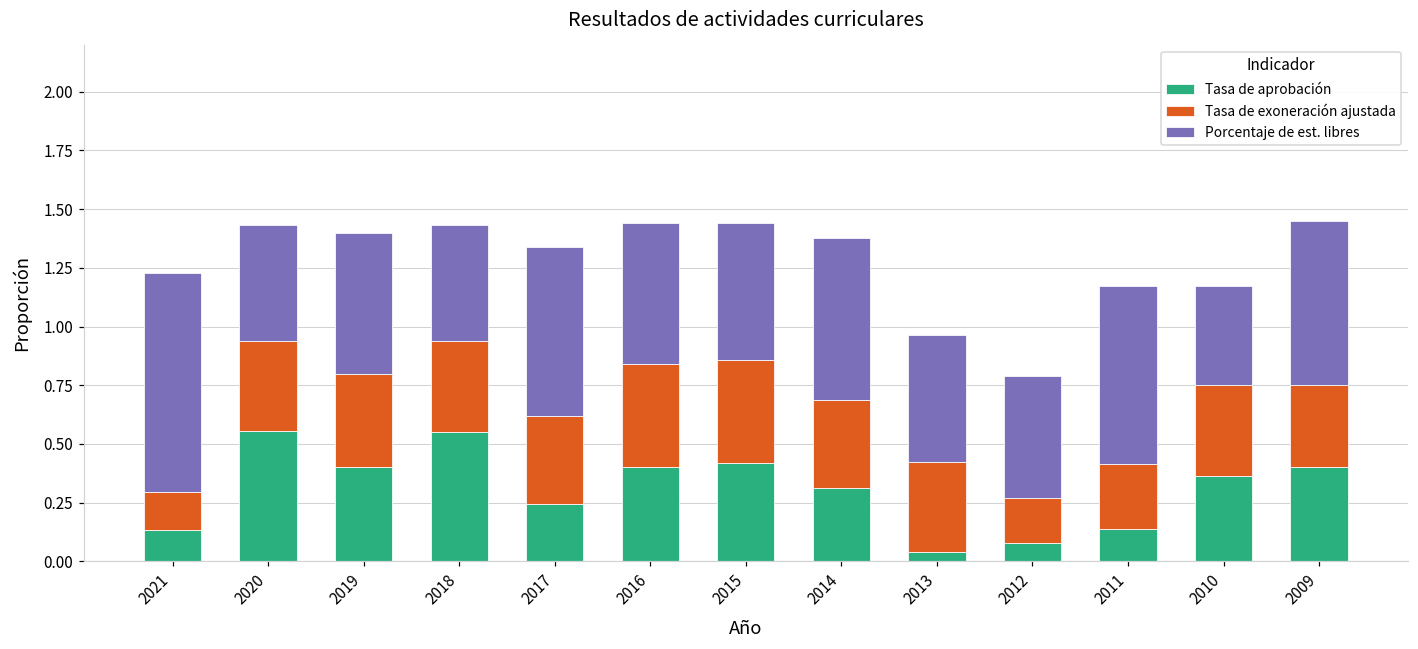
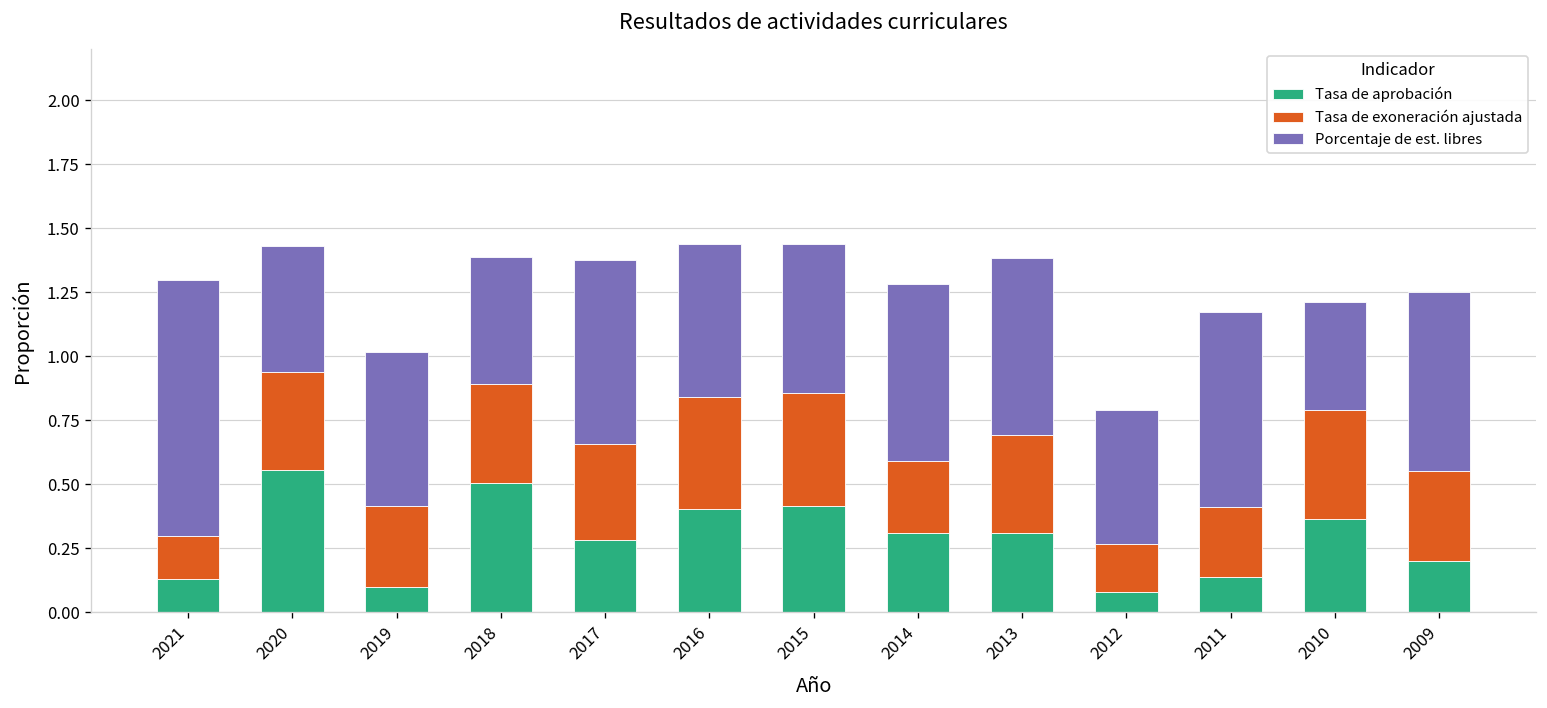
Porcentaje de est. libres, 2021: 0.93 -> 1.00
Tasa de aprobación, 2019: 0.4 -> 0.1
Tasa de exoneración ajustada, 2019: 0.40 -> 0.32
Tasa de aprobación, 2018: 0.55 -> 0.50
Tasa de aprobación, 2017: 0.24 -> 0.28
Tasa de exoneración ajustada, 2014: 0.38 -> 0.28
Tasa de aprobación, 2013: 0.04 -> 0.31
Porcentaje de est. libres, 2013: 0.54 -> 0.69
Tasa de exoneración ajustada, 2010: 0.39 -> 0.42
Tasa de aprobación, 2009: 0.4 -> 0.2
